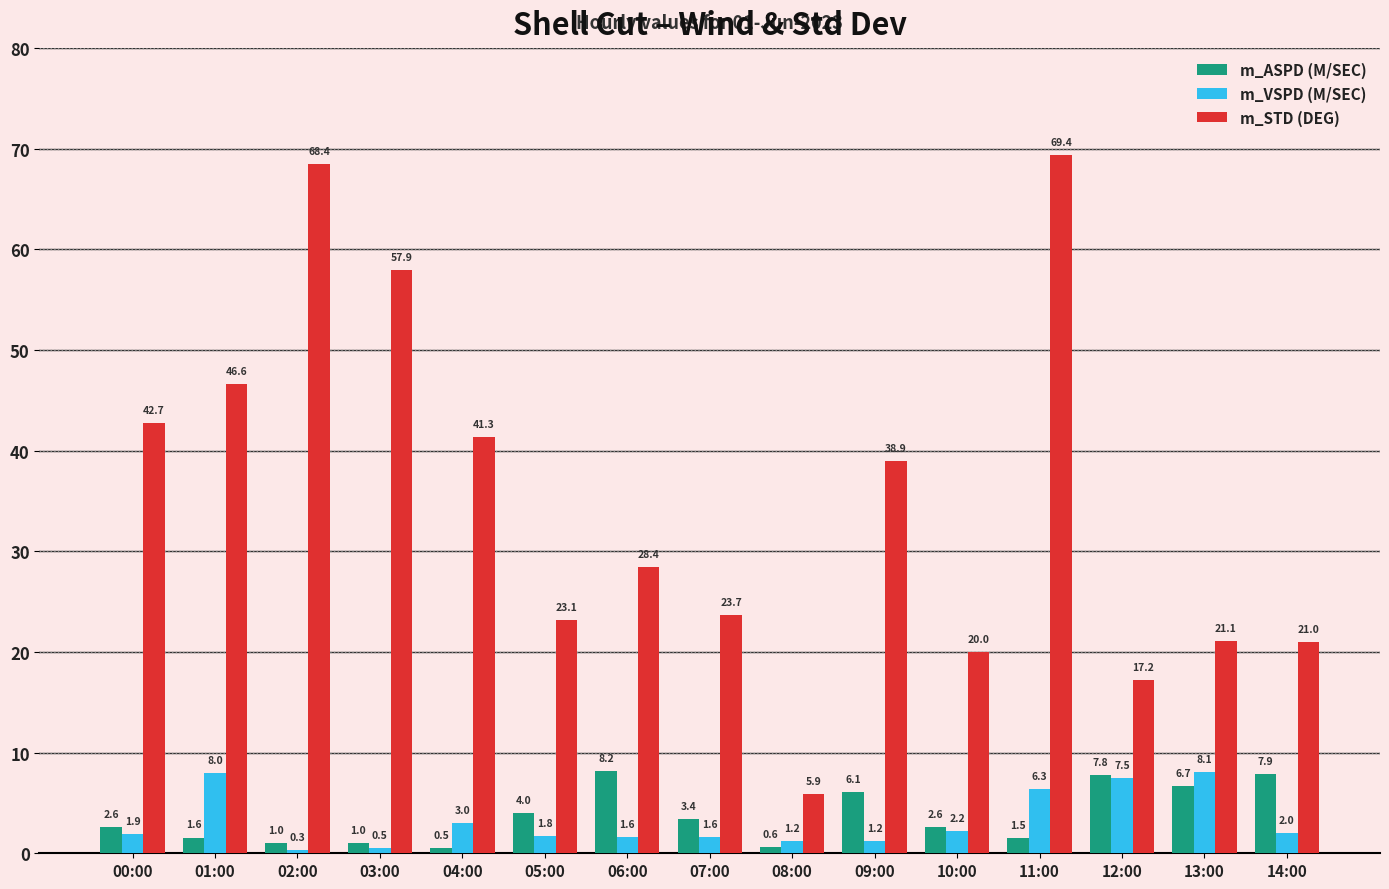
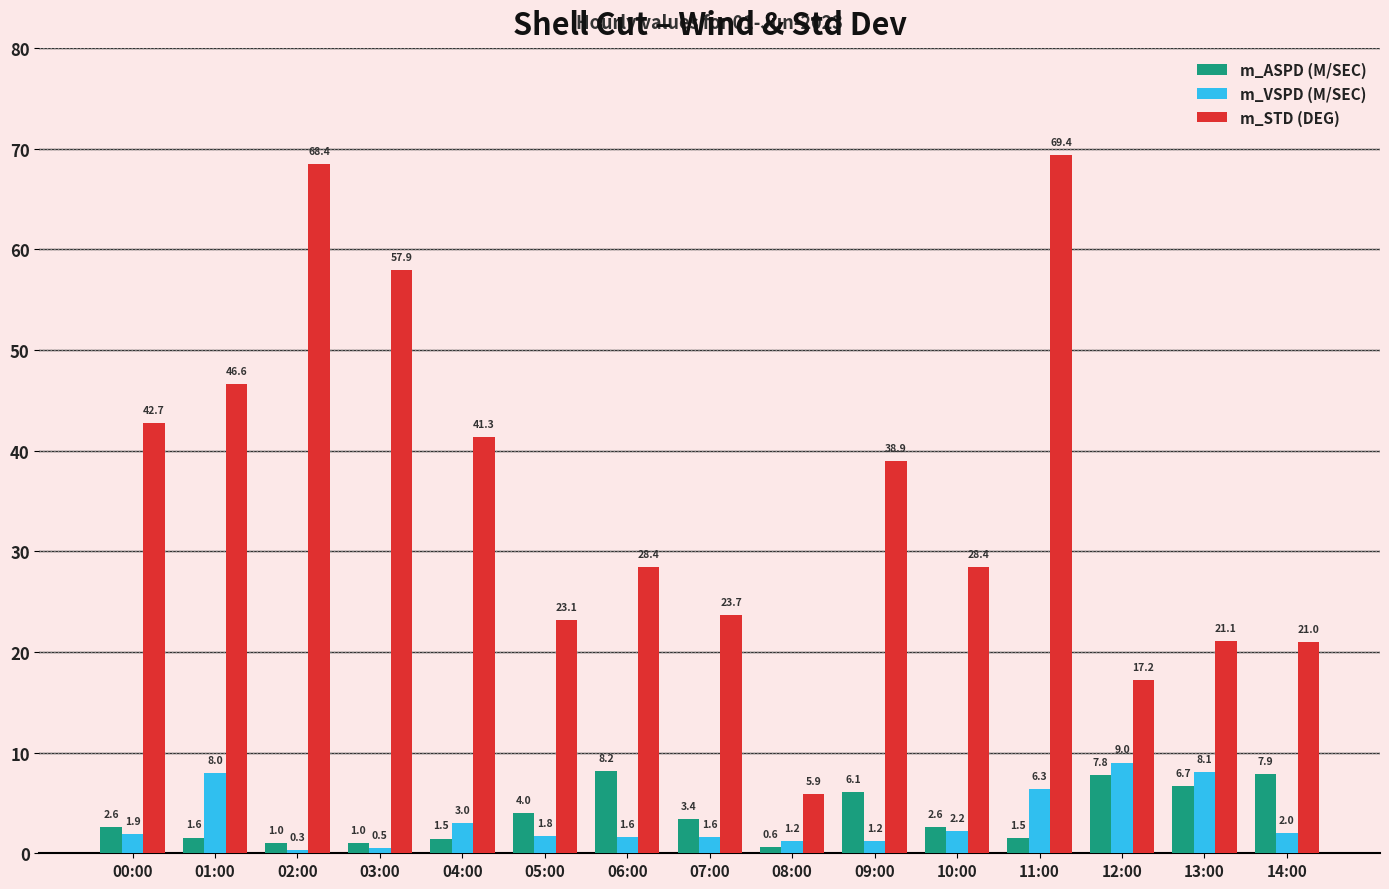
m_ASPD (M/SEC), 04:00: 0.5 -> 1.5
m_STD (DEG), 10:00: 20.0 -> 28.4
m_VSPD (M/SEC), 12:00: 7.5 -> 9.0
